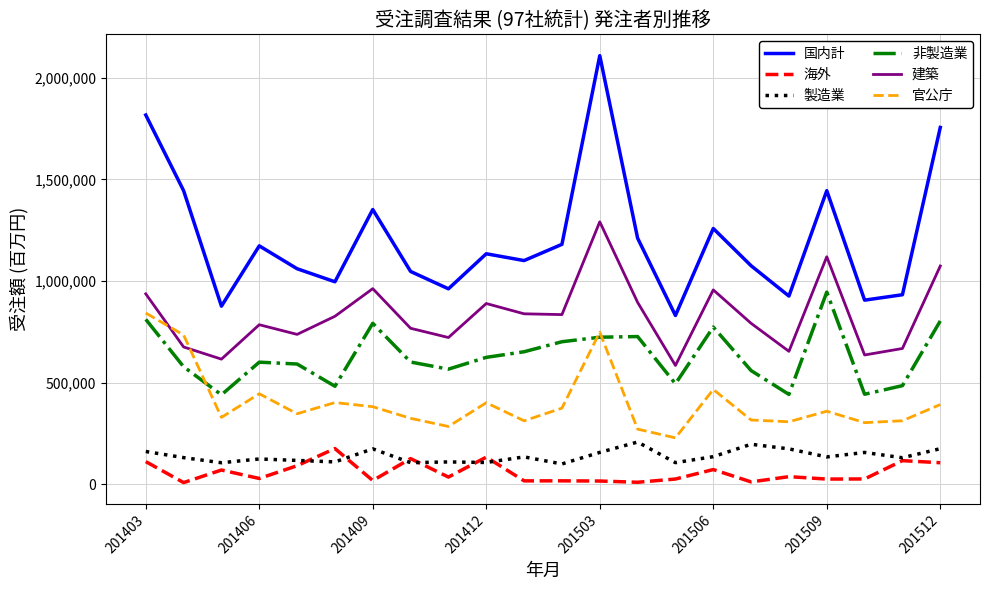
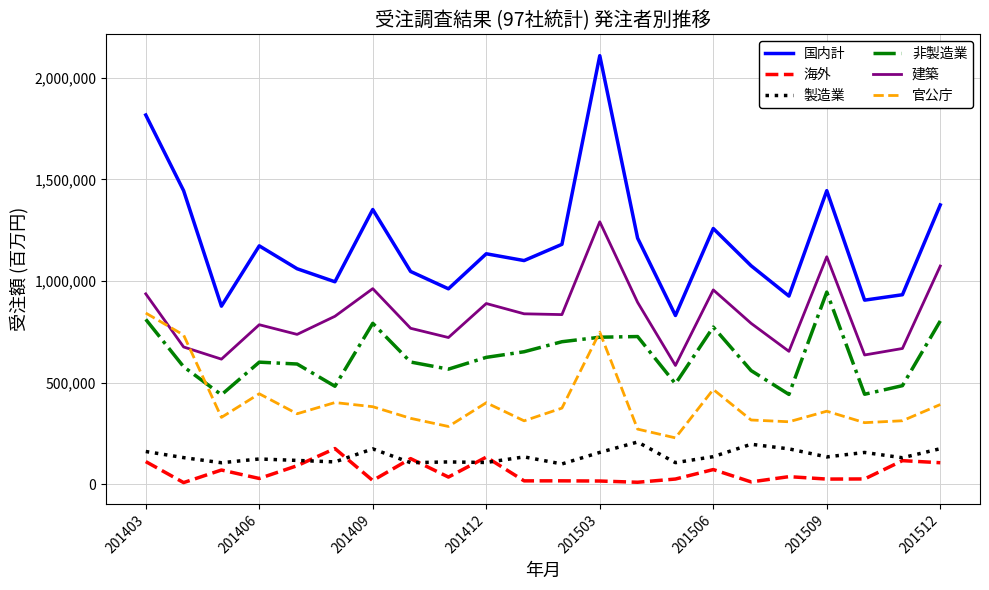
国内計, 201512: 1,760,000 -> 1,370,000
